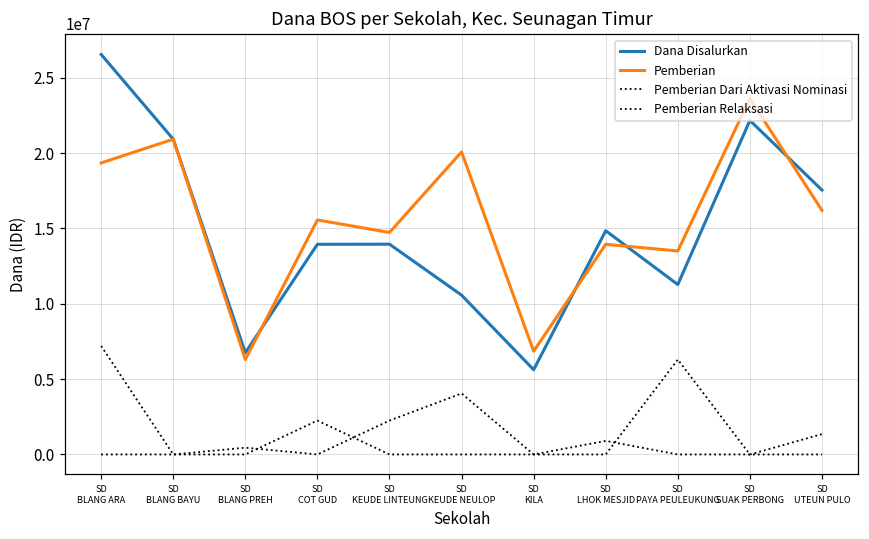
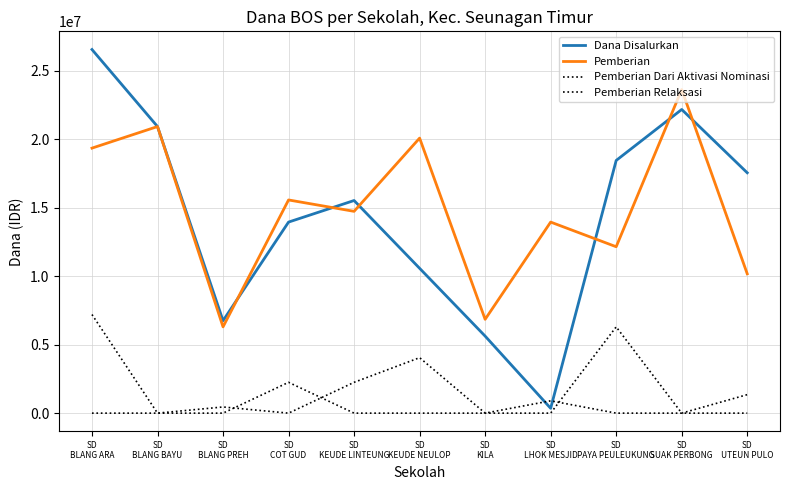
Dana Disalurkan, SD KEUDE LINTEUNG: 14000000 -> 15500000
Dana Disalurkan, SD LHOK MESJID: 14900000 -> 400000
Dana Disalurkan, SD PAYA PEULEUKUNG: 11300000 -> 18500000
Pemberian, SD PAYA PEULEUKUNG: 13500000 -> 12200000
Pemberian, SD UTEUN PULO: 16200000 -> 10200000
